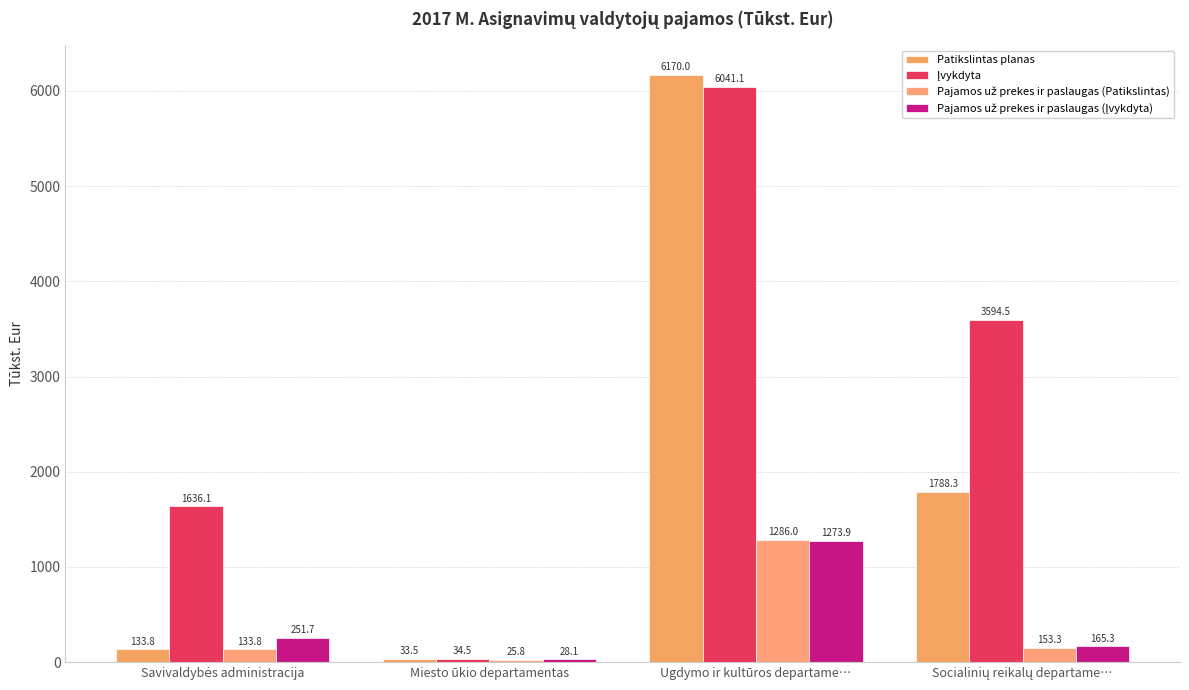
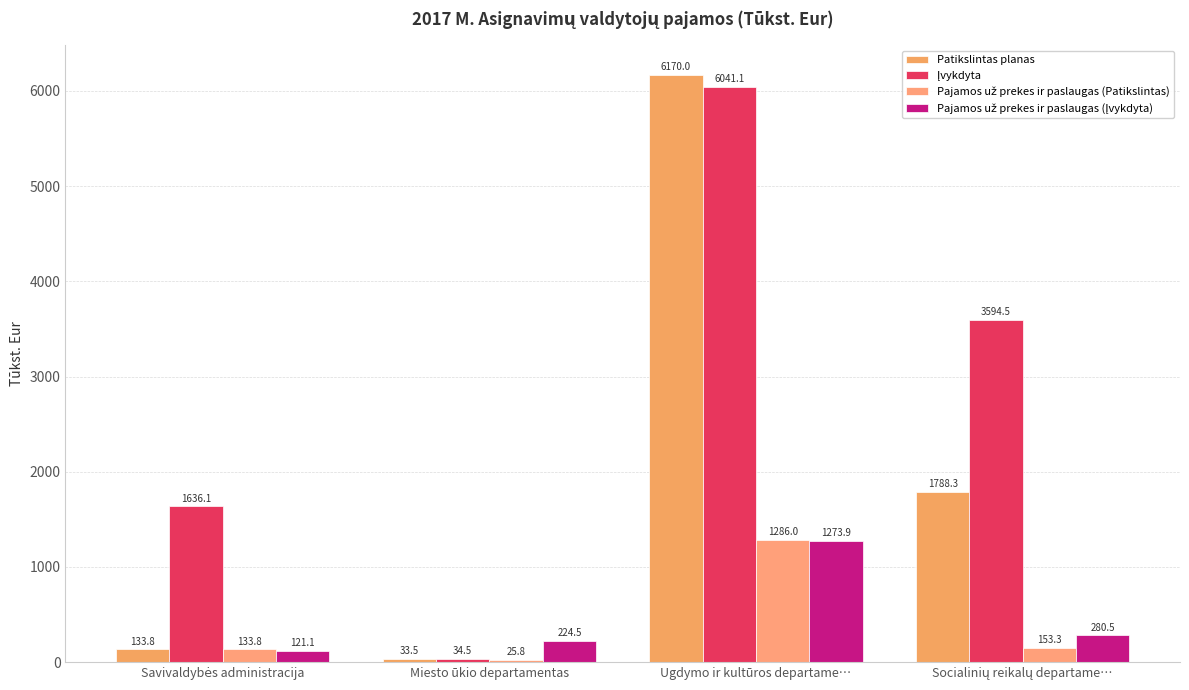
Pajamos už prekes ir paslaugas (Įvykdyta), Savivaldybės administracija: 251.7 -> 121.1
Pajamos už prekes ir paslaugas (Įvykdyta), Miesto ūkio departamentas: 28.1 -> 224.5
Pajamos už prekes ir paslaugas (Įvykdyta), Socialinių reikalų departame…: 165.3 -> 280.5
